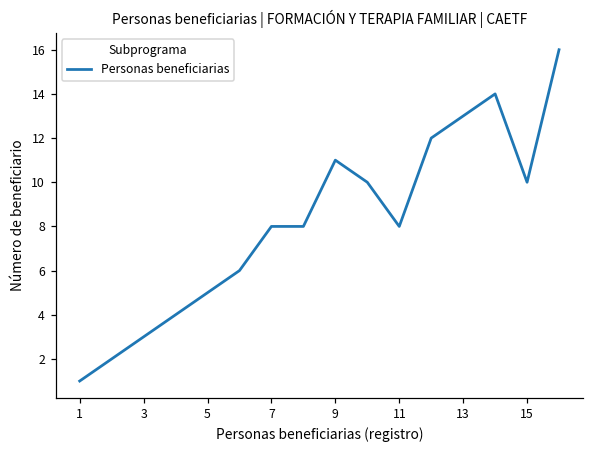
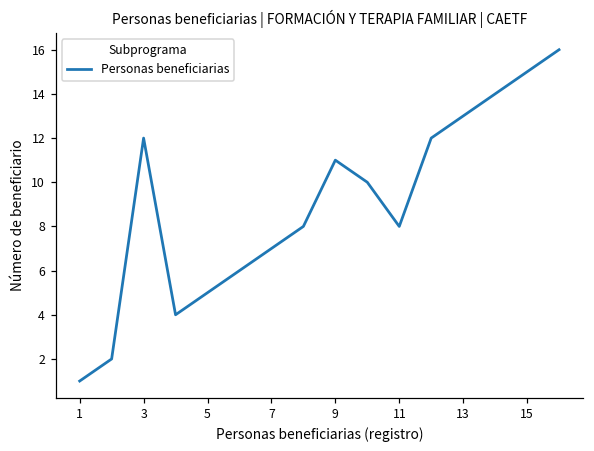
3: 3 -> 12
7: 8 -> 7
15: 10 -> 15
